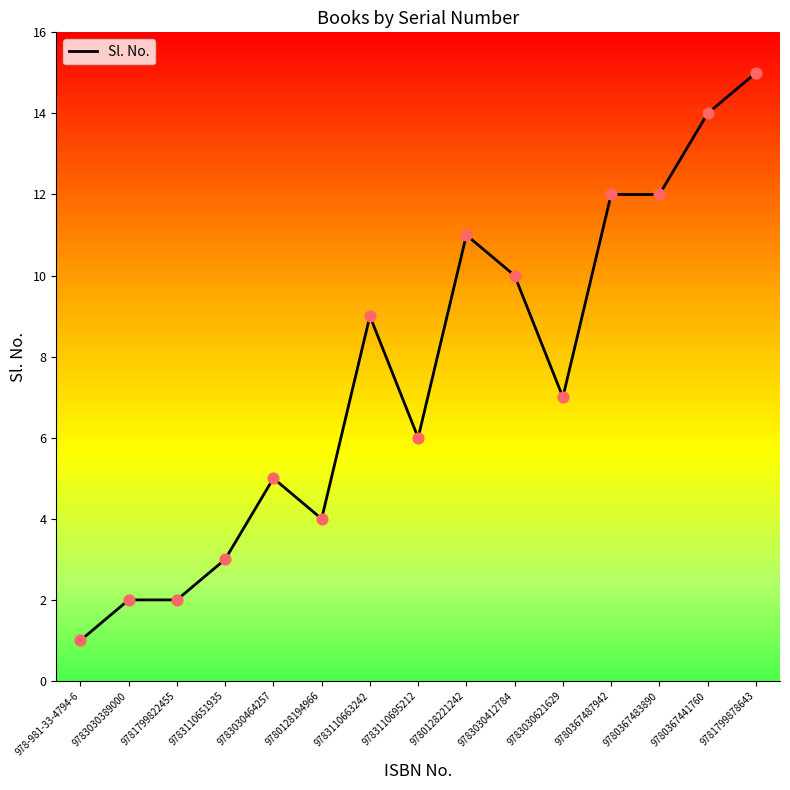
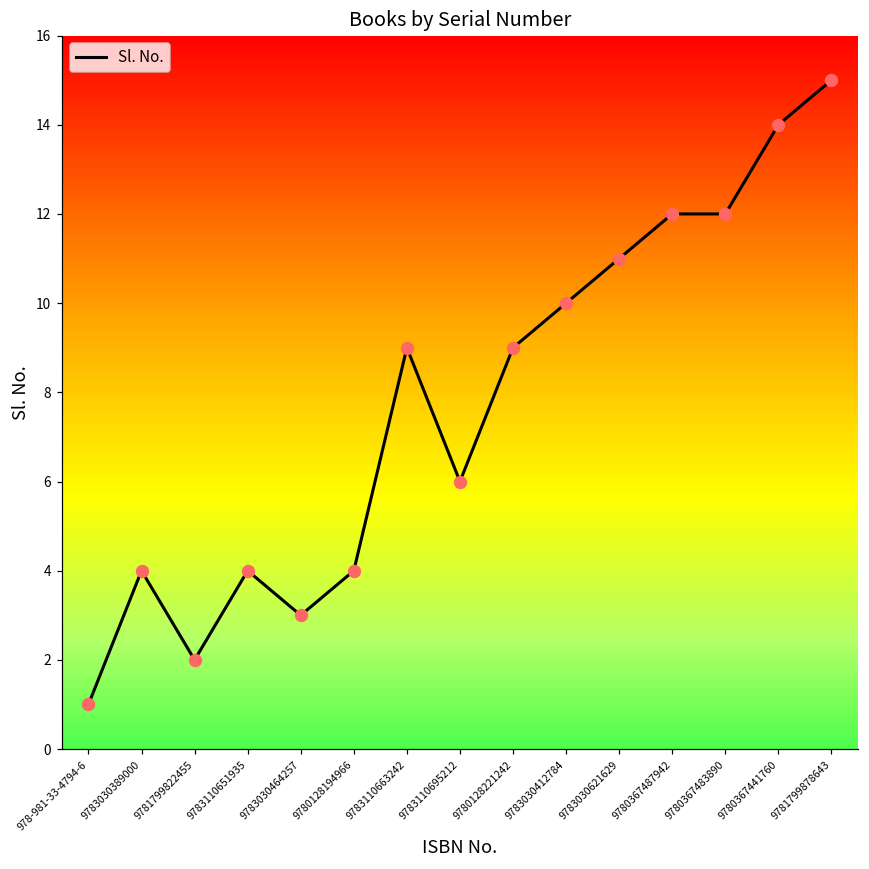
9783030389000: 2 -> 4
9783110651935: 3 -> 4
9783030464257: 5 -> 3
9780128221242: 11 -> 9
9783030621629: 7 -> 11
